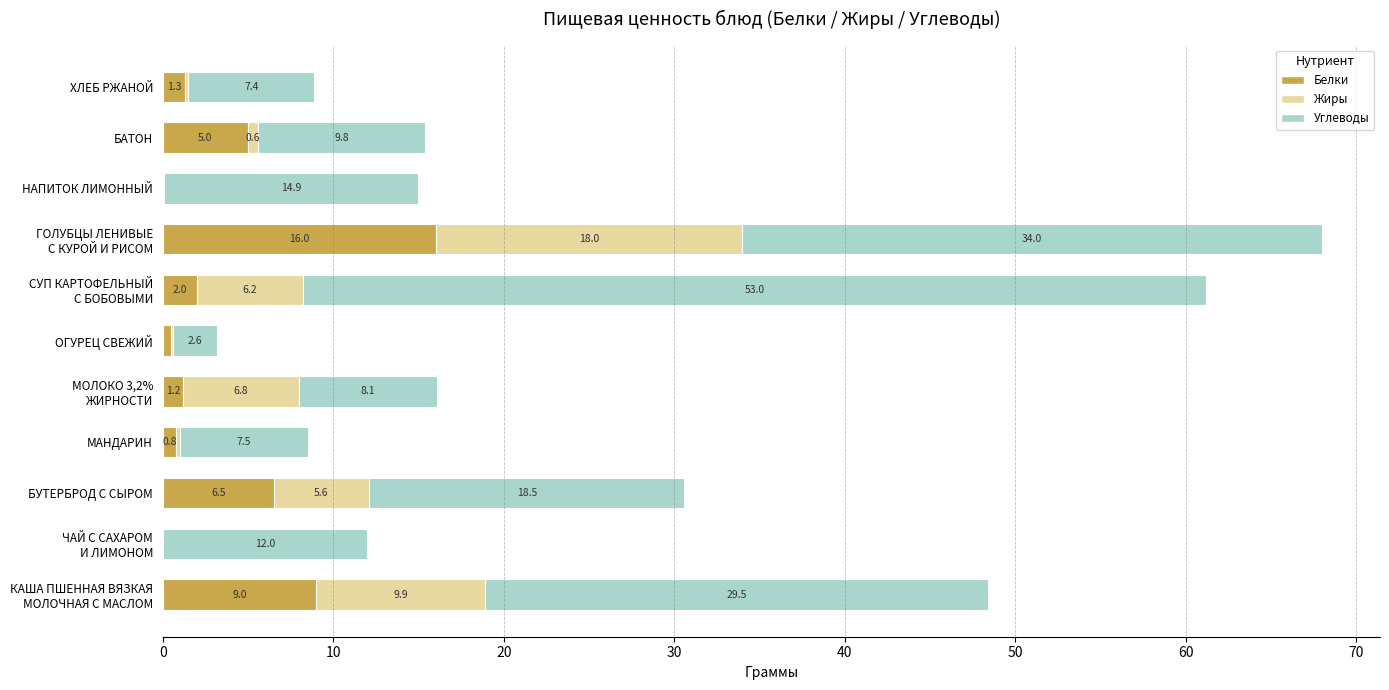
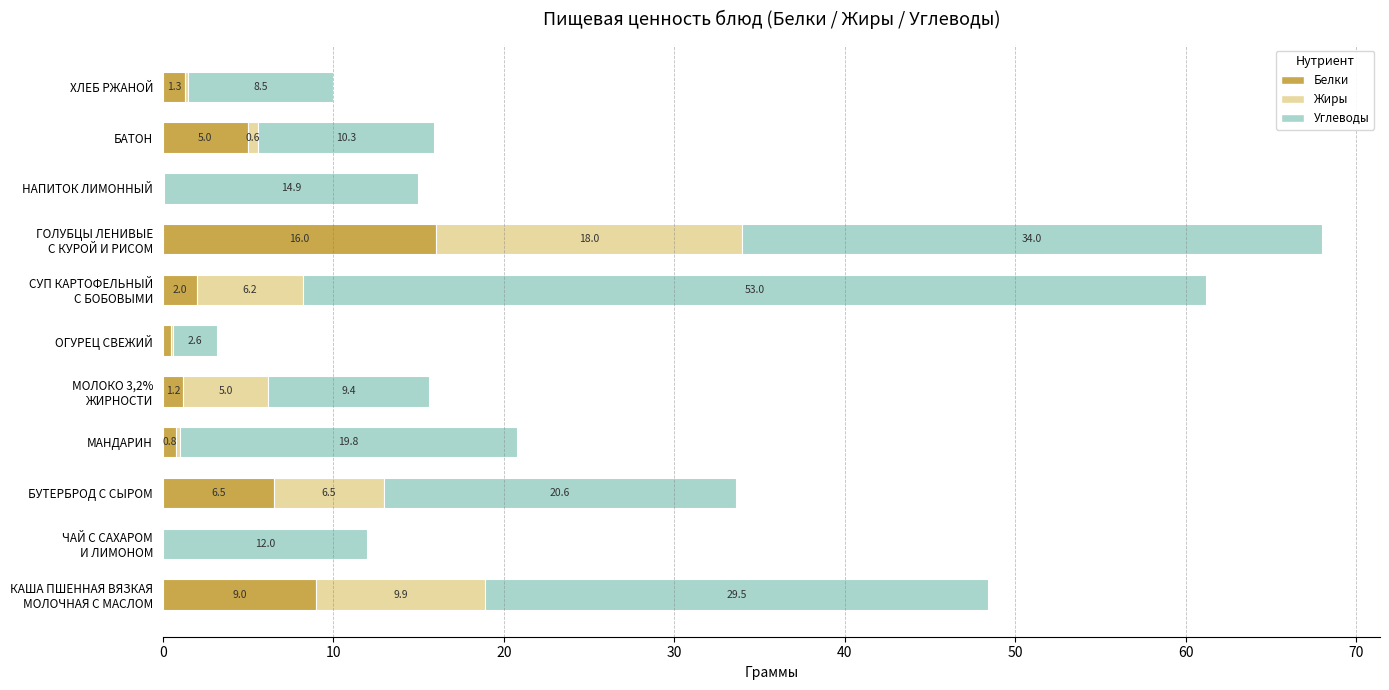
Углеводы, ХЛЕБ РЖАНОЙ: 7.4 -> 8.5
Углеводы, БАТОН: 9.8 -> 10.3
Жиры, МОЛОКО 3,2% ЖИРНОСТИ: 6.8 -> 5.0
Углеводы, МОЛОКО 3,2% ЖИРНОСТИ: 8.1 -> 9.4
Углеводы, МАНДАРИН: 7.5 -> 19.8
Жиры, БУТЕРБРОД С СЫРОМ: 5.6 -> 6.5
Углеводы, БУТЕРБРОД С СЫРОМ: 18.5 -> 20.6
